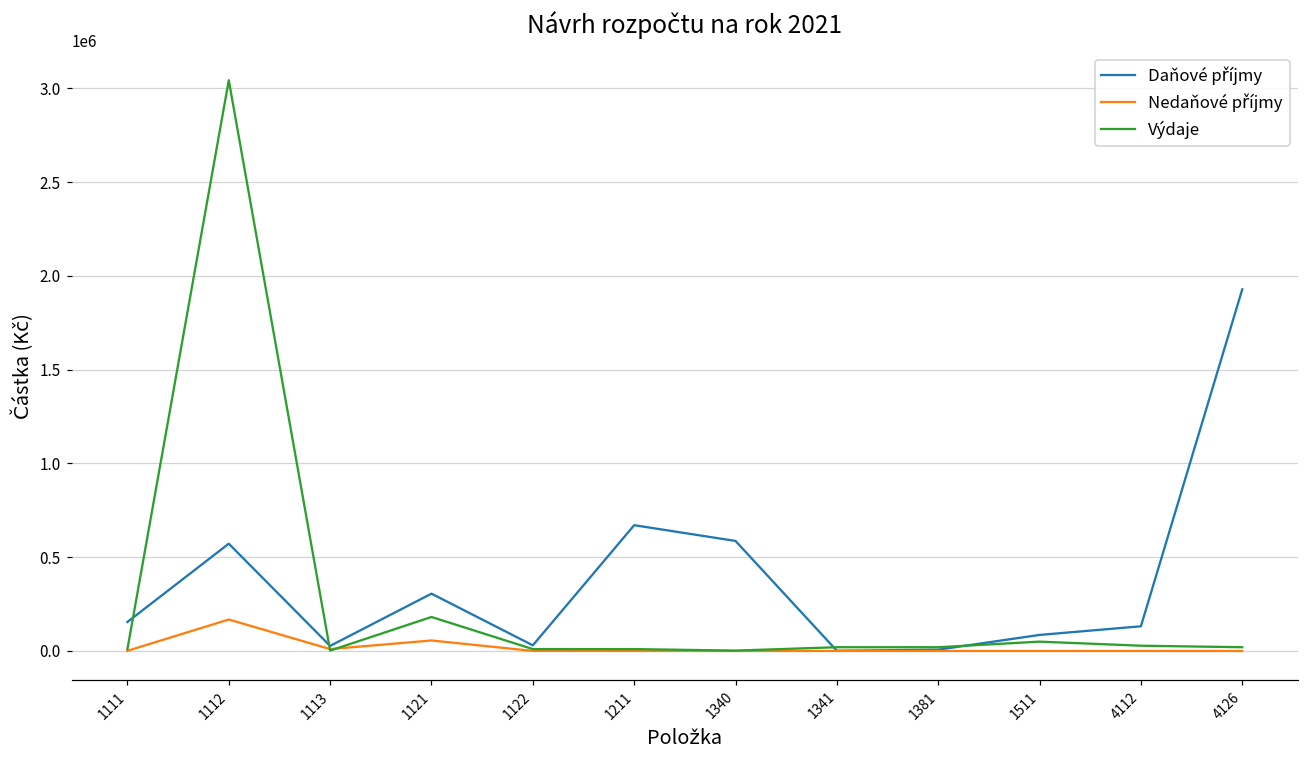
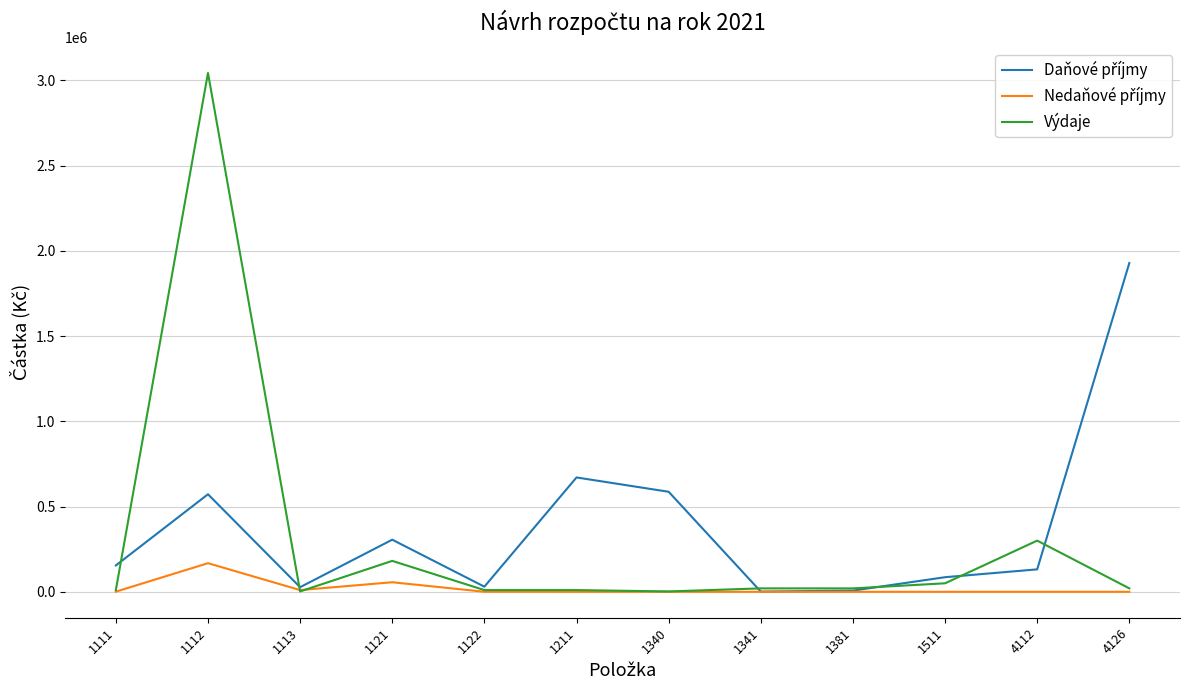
Výdaje, 4112: 30000 -> 300000
